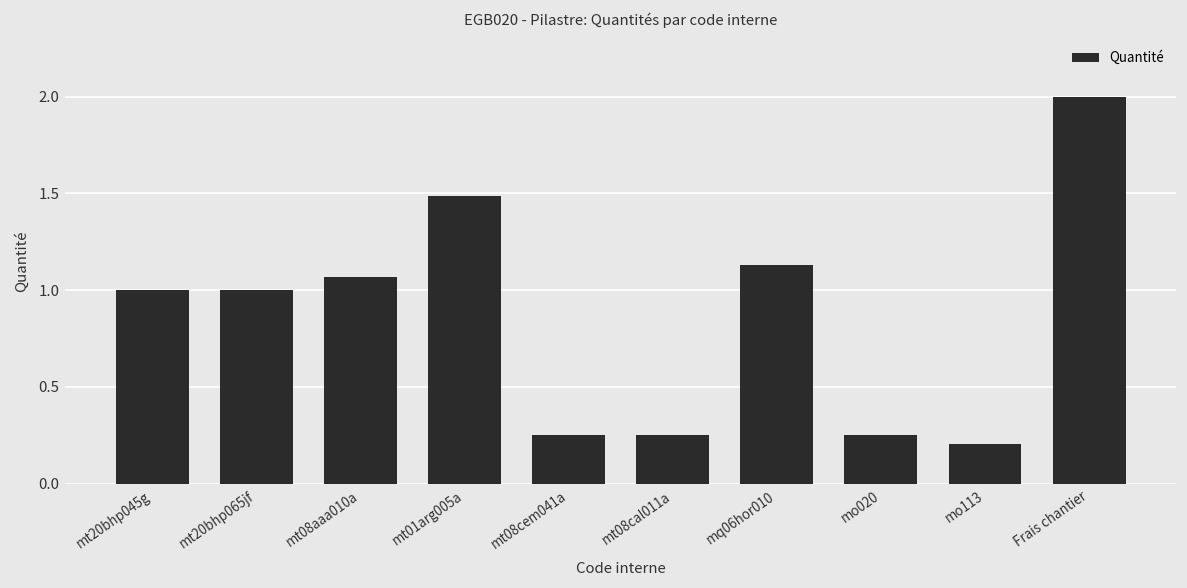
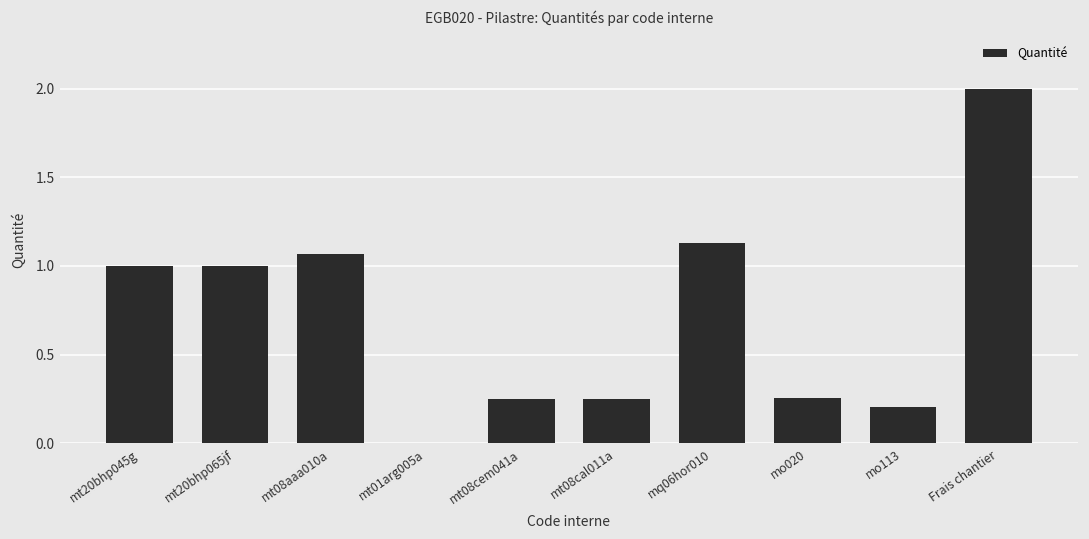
mt01arg005a: 1.49 -> 0.00
